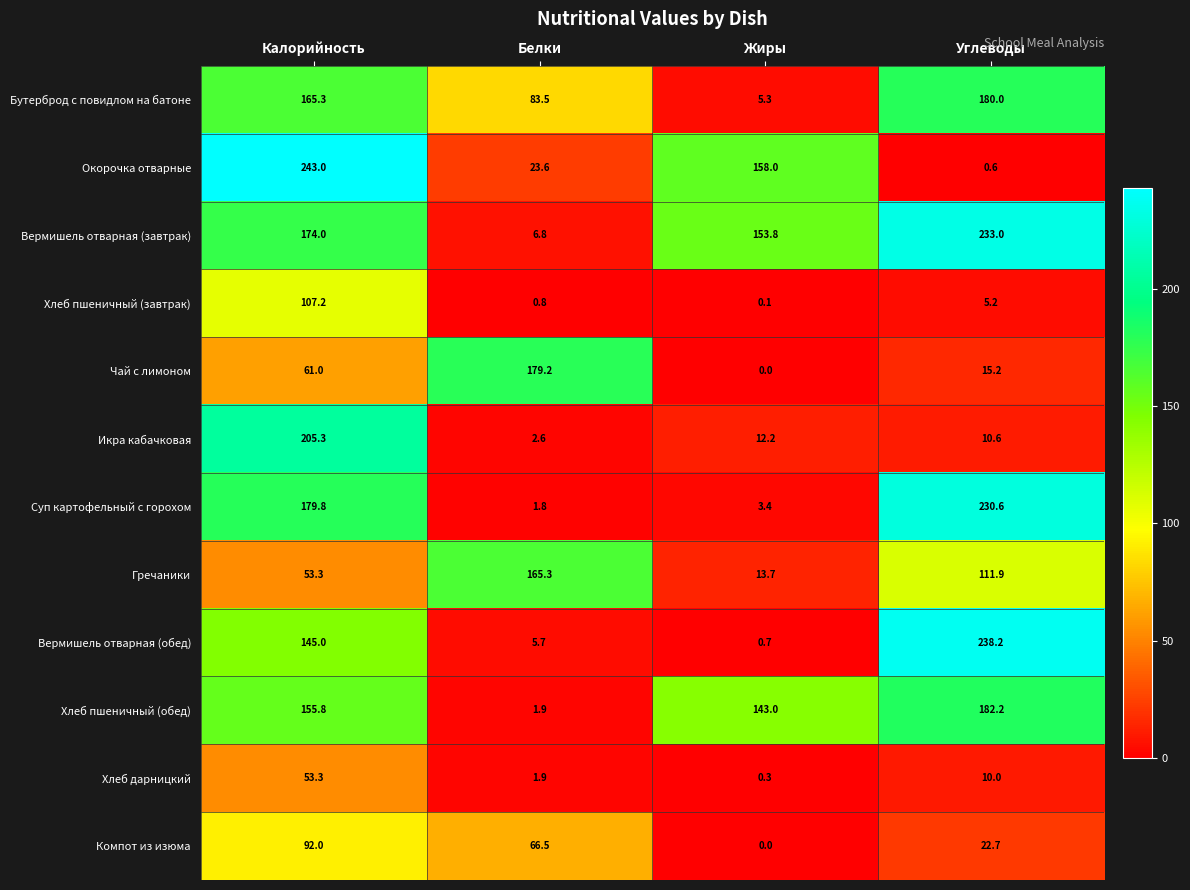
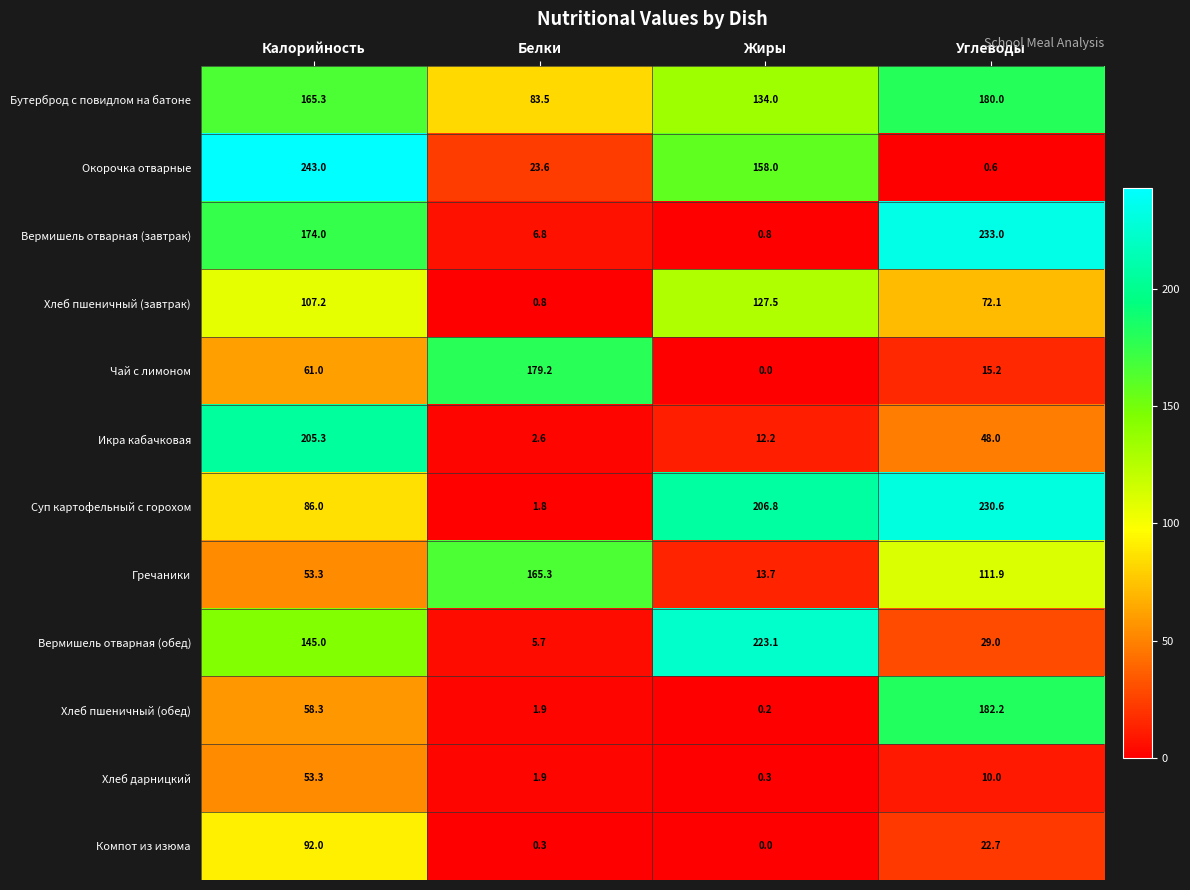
Бутерброд с повидлом на батоне, Жиры: 5.3 -> 134.0
Вермишель отварная (завтрак), Жиры: 153.8 -> 0.8
Хлеб пшеничный (завтрак), Жиры: 0.1 -> 127.5
Хлеб пшеничный (завтрак), Углеводы: 5.2 -> 72.1
Икра кабачковая, Углеводы: 10.6 -> 48.0
Суп картофельный с горохом, Калорийность: 179.8 -> 86.0
Суп картофельный с горохом, Жиры: 3.4 -> 206.8
Вермишель отварная (обед), Жиры: 0.7 -> 223.1
Вермишель отварная (обед), Углеводы: 238.2 -> 29.0
Хлеб пшеничный (обед), Калорийность: 155.8 -> 58.3
Хлеб пшеничный (обед), Жиры: 143.0 -> 0.2
Компот из изюма, Белки: 66.5 -> 0.3
